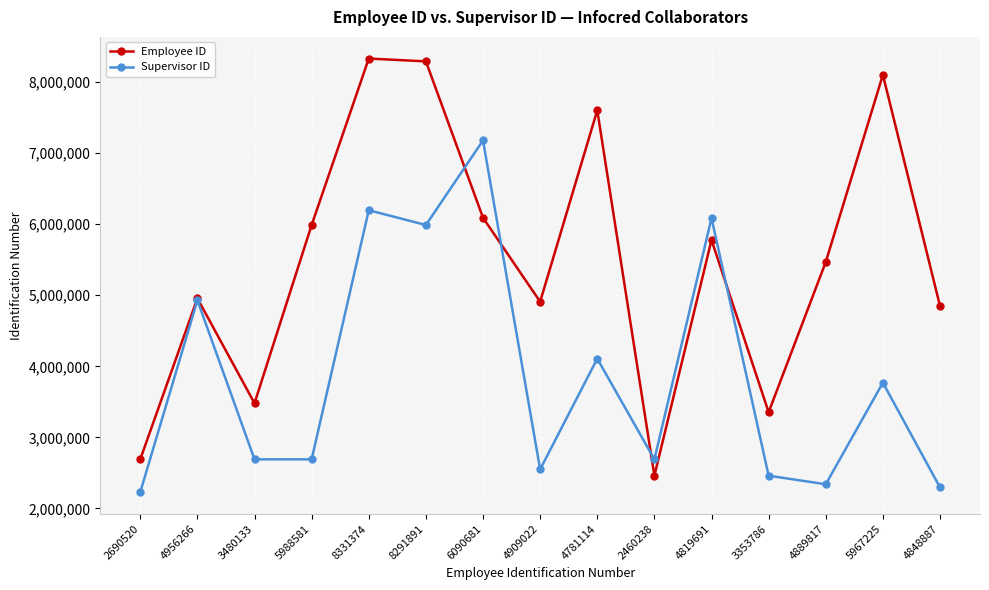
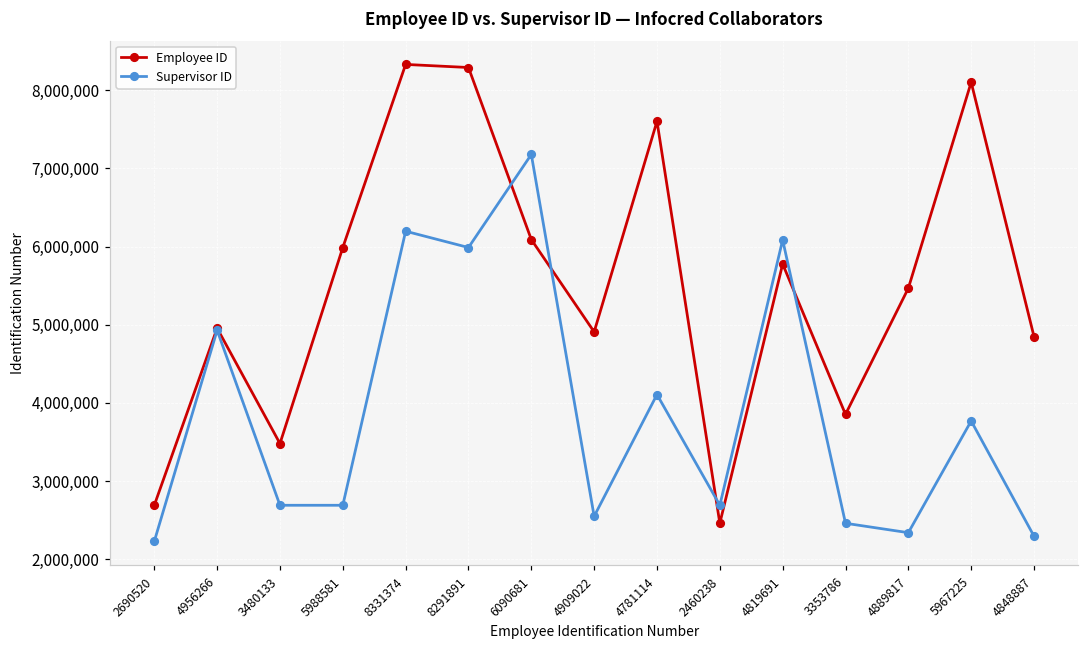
Employee ID, 3353786: 3,400,000 -> 3,900,000
